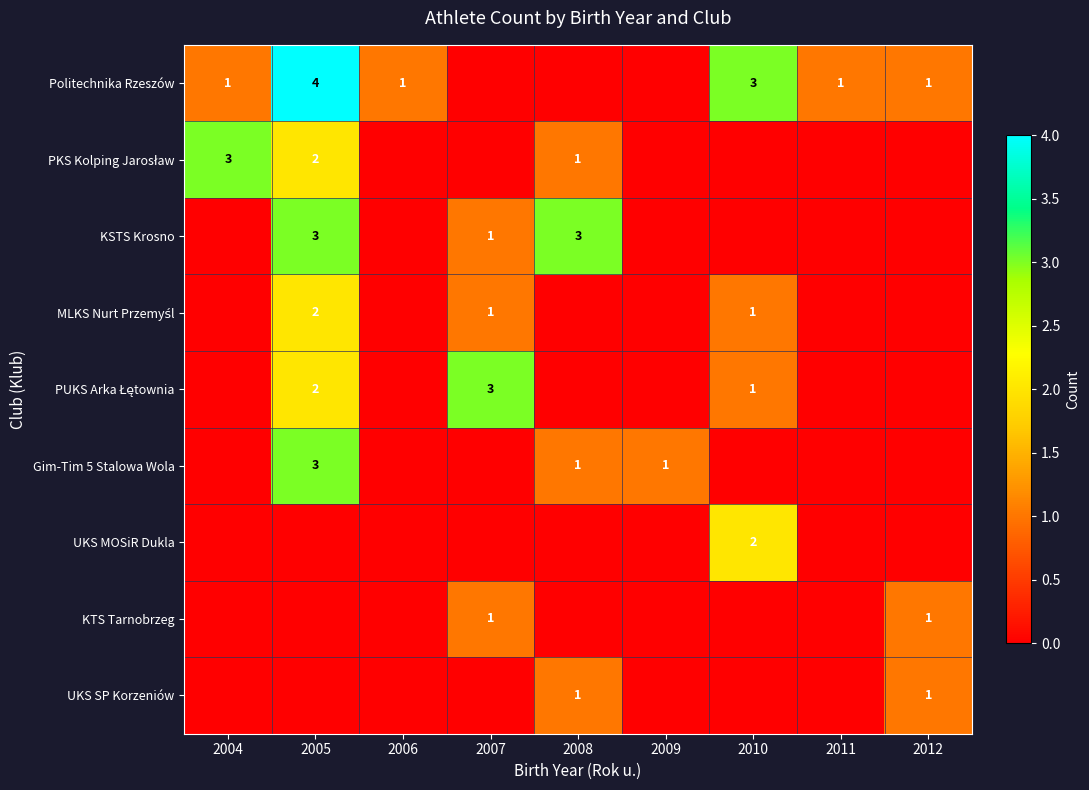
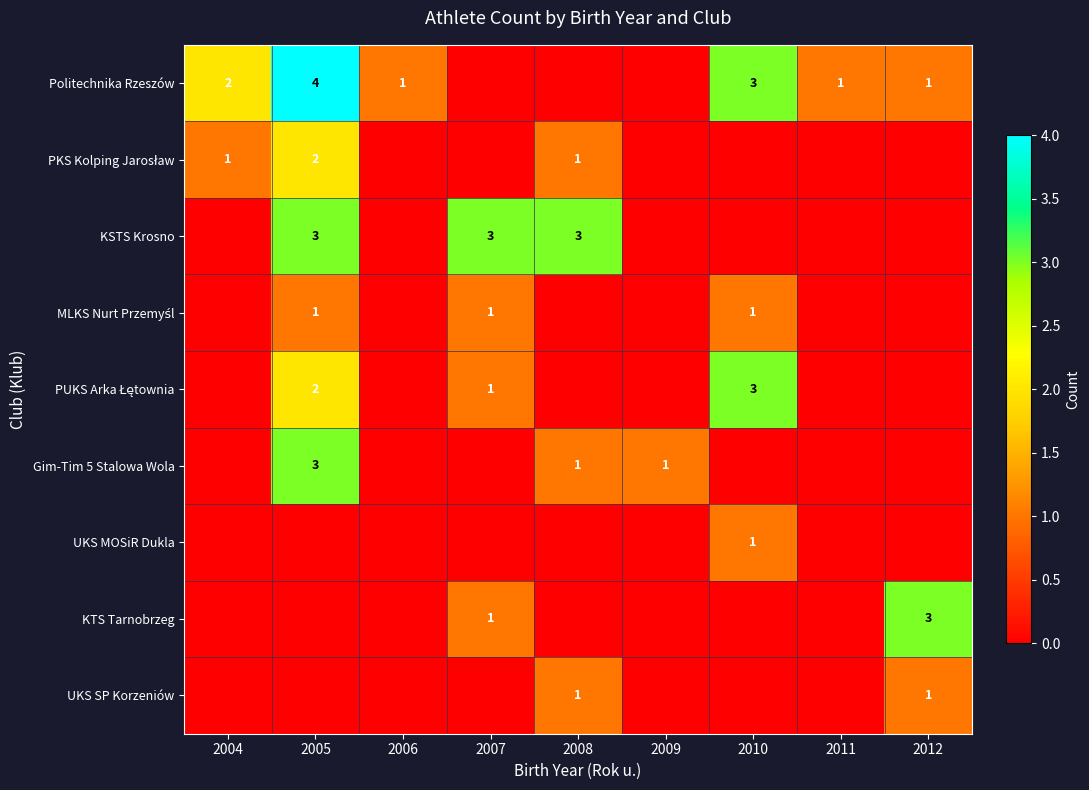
Politechnika Rzeszów, 2004: 1 -> 2
PKS Kolping Jarosław, 2004: 3 -> 1
KSTS Krosno, 2007: 1 -> 3
MLKS Nurt Przemyśl, 2005: 2 -> 1
PUKS Arka Łętownia, 2007: 3 -> 1
PUKS Arka Łętownia, 2010: 1 -> 3
UKS MOSiR Dukla, 2010: 2 -> 1
KTS Tarnobrzeg, 2012: 1 -> 3
